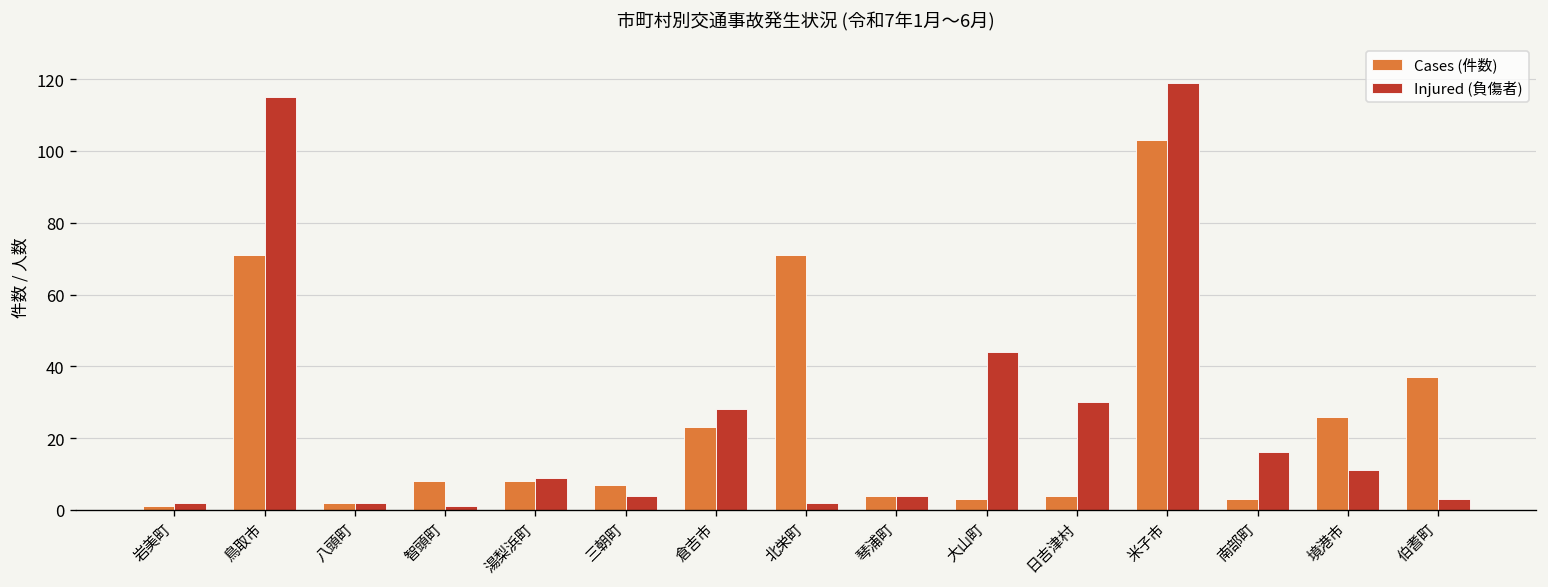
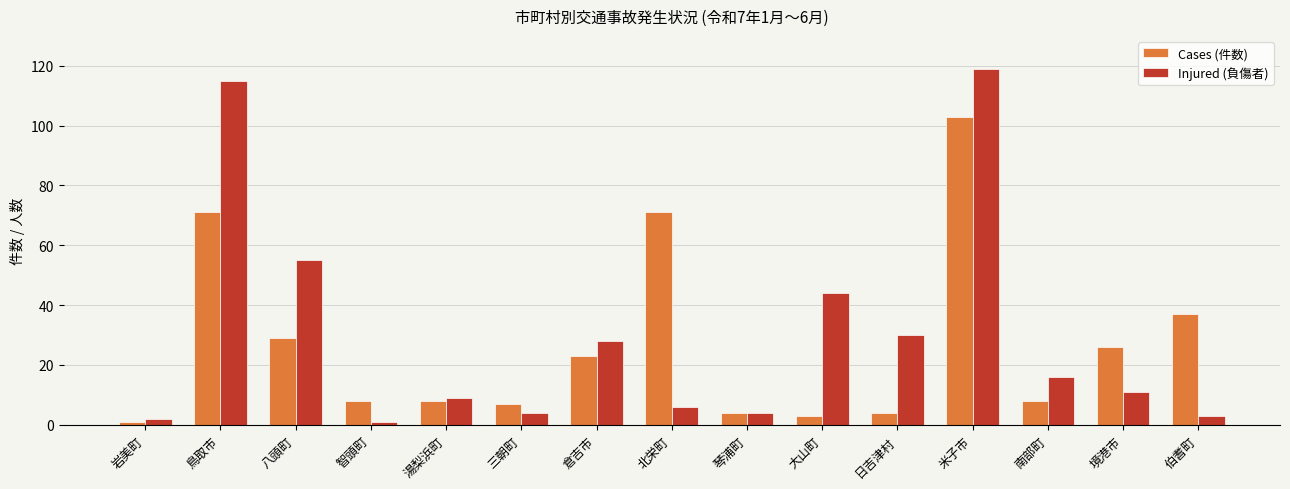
Cases (件数), 八頭町: 2 -> 29
Injured (負傷者), 八頭町: 2 -> 55
Injured (負傷者), 北栄町: 2 -> 6
Cases (件数), 南部町: 3 -> 8
